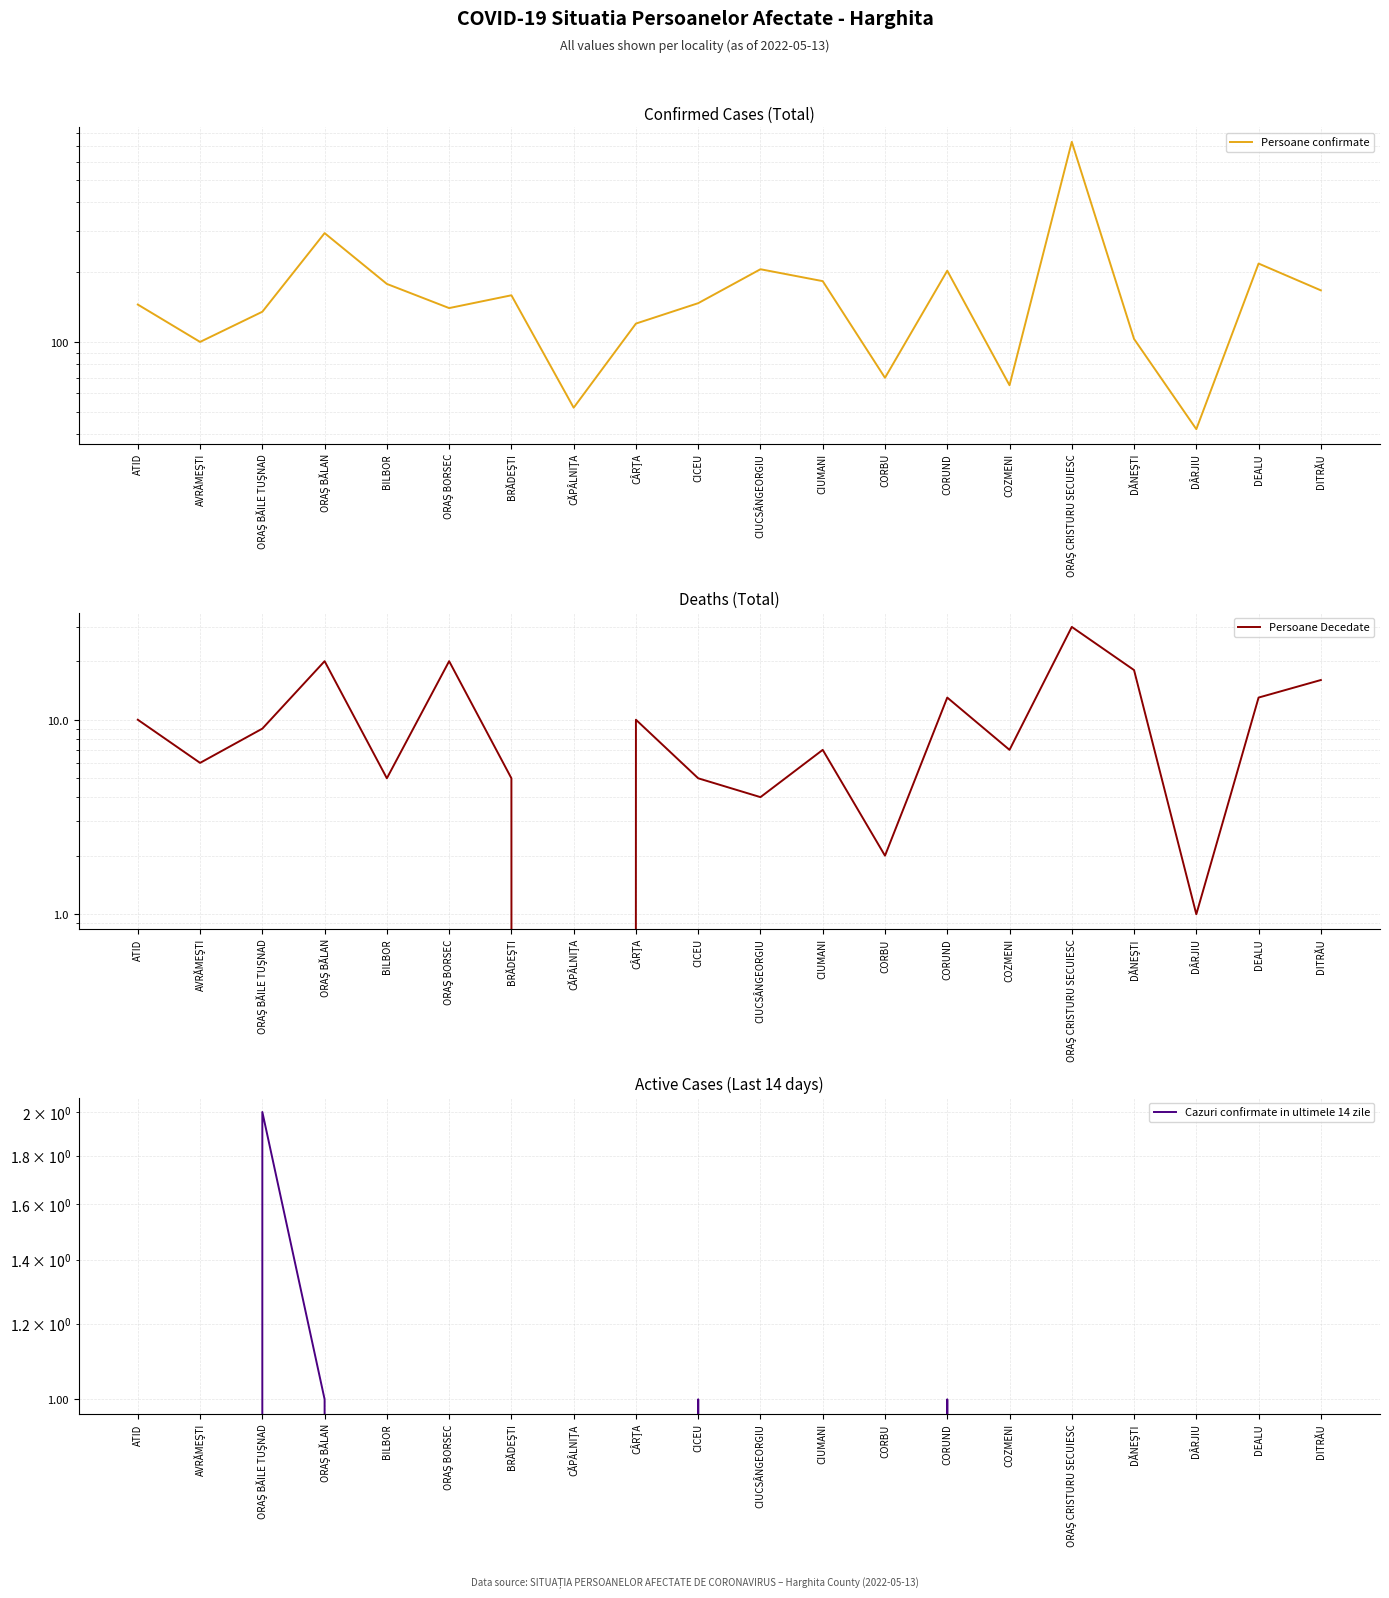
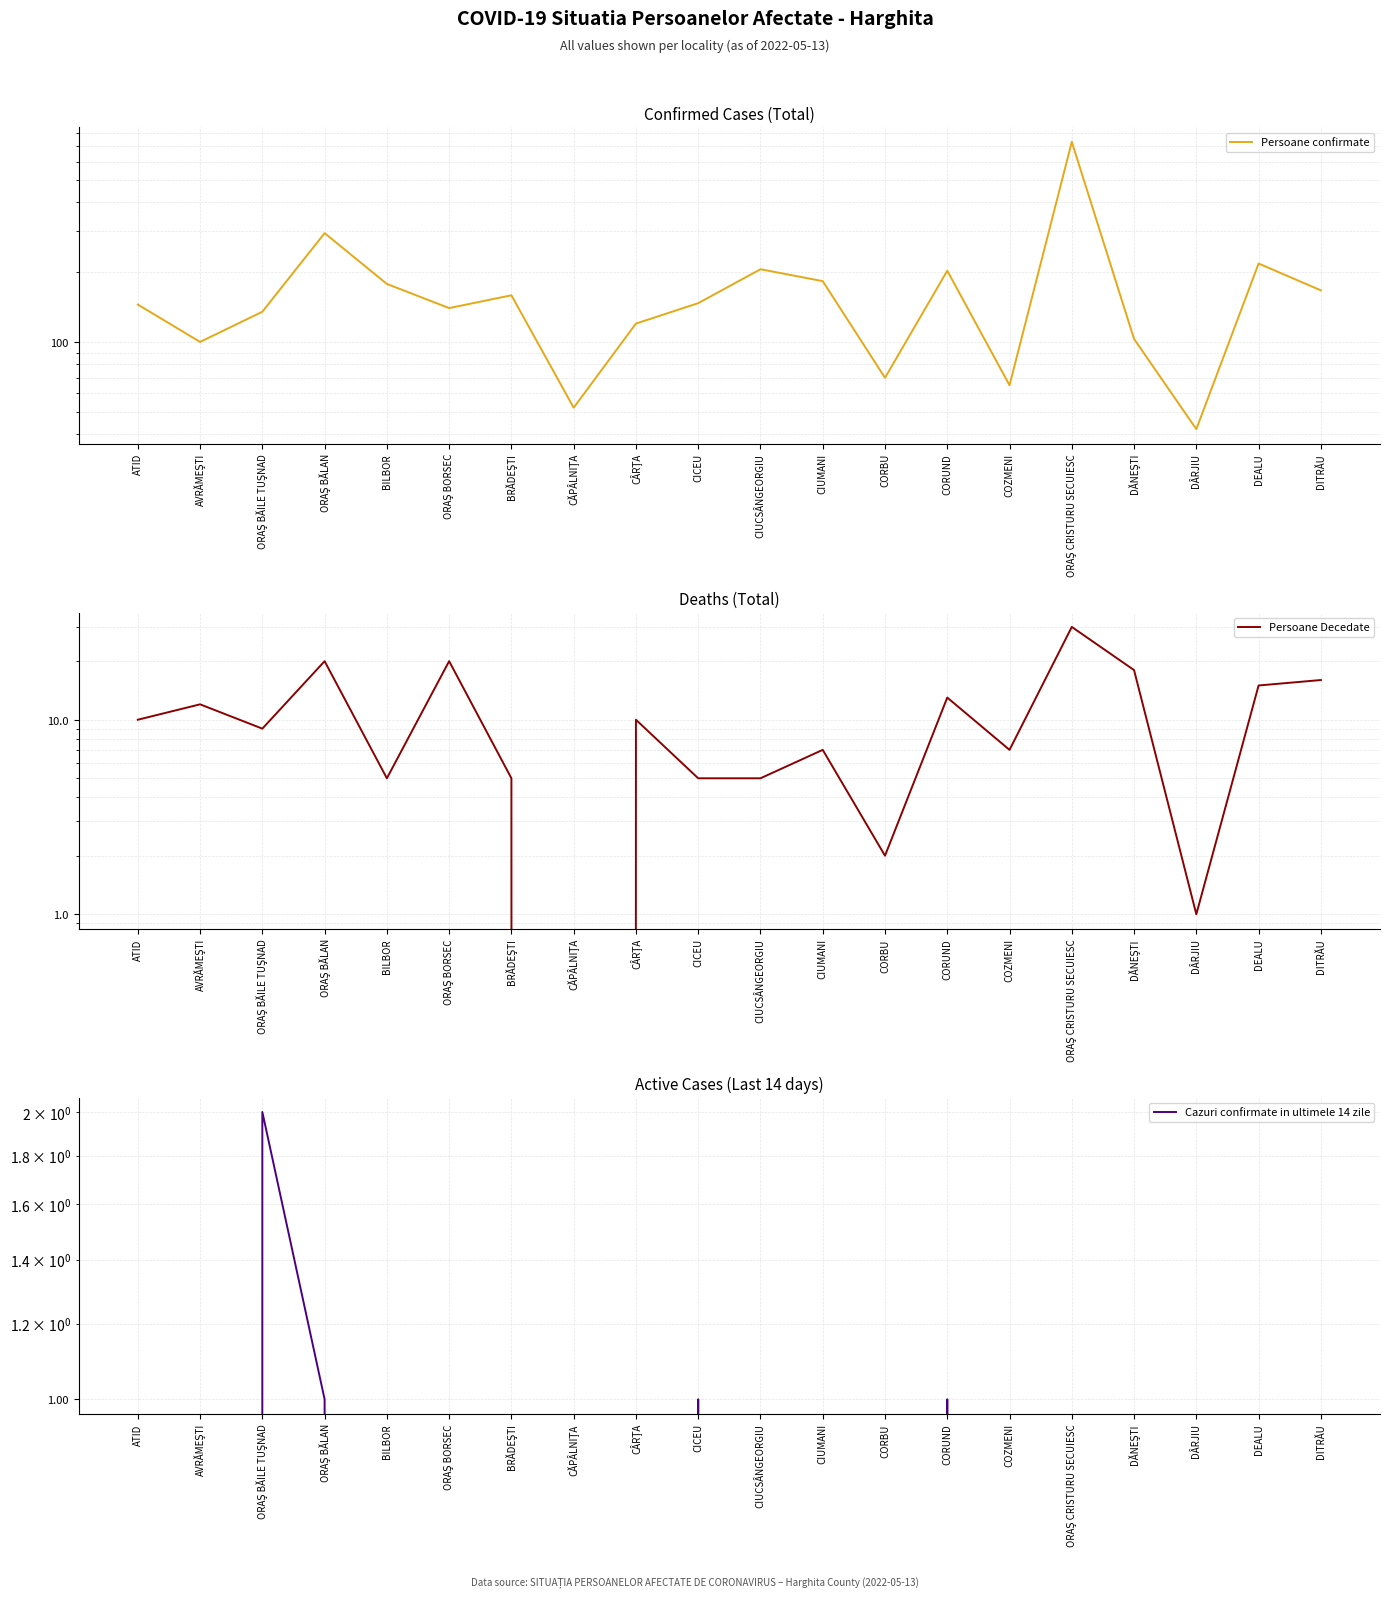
Deaths (Total), AVRĂMEŞTI: 6 -> 12
Deaths (Total), CIUCSÂNGEORGIU: 4 -> 5
Deaths (Total), DEALU: 13 -> 15
